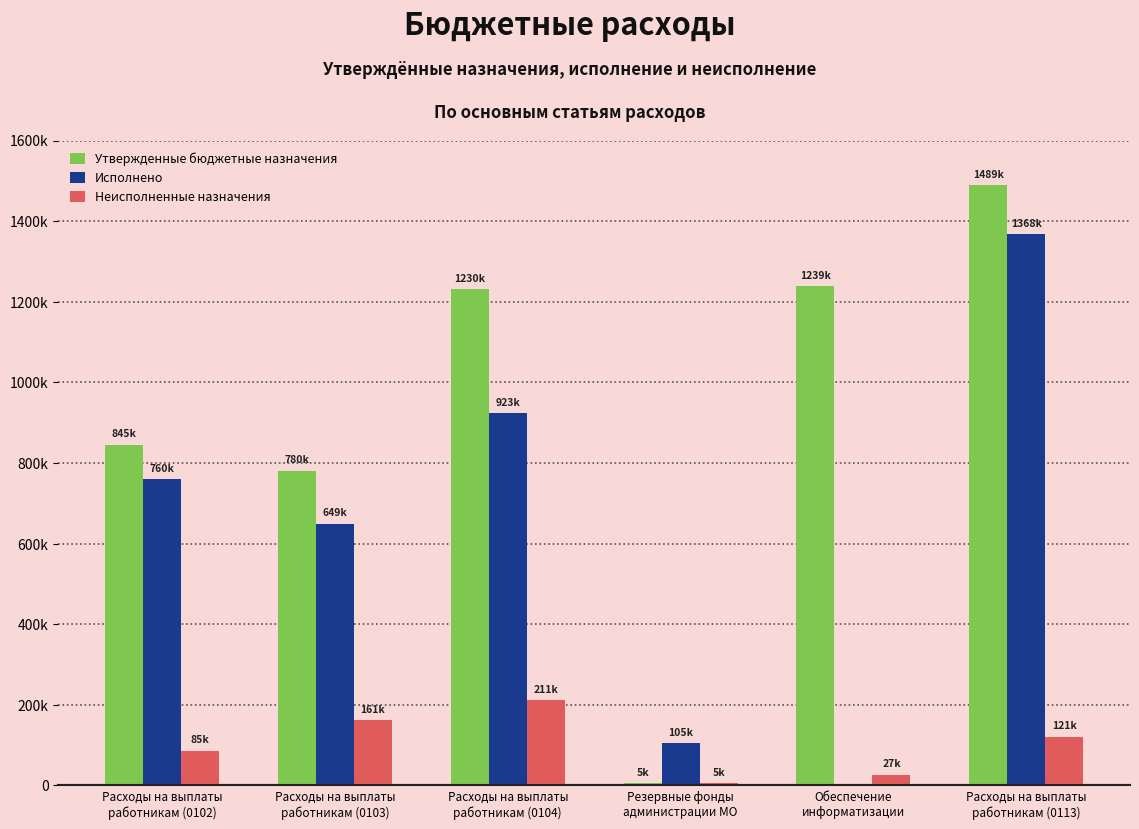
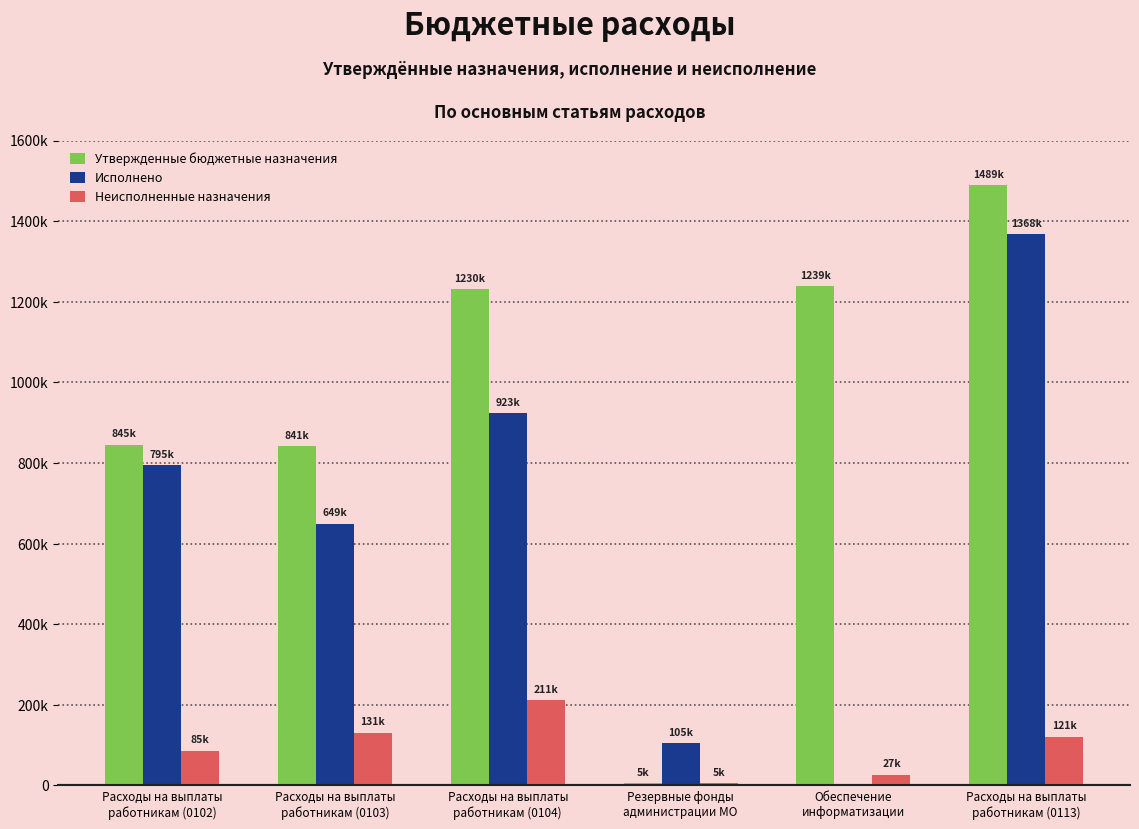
Исполнено, Расходы на выплаты работникам (0102): 760k -> 795k
Утвержденные бюджетные назначения, Расходы на выплаты работникам (0103): 780k -> 841k
Неисполненные назначения, Расходы на выплаты работникам (0103): 161k -> 131k
